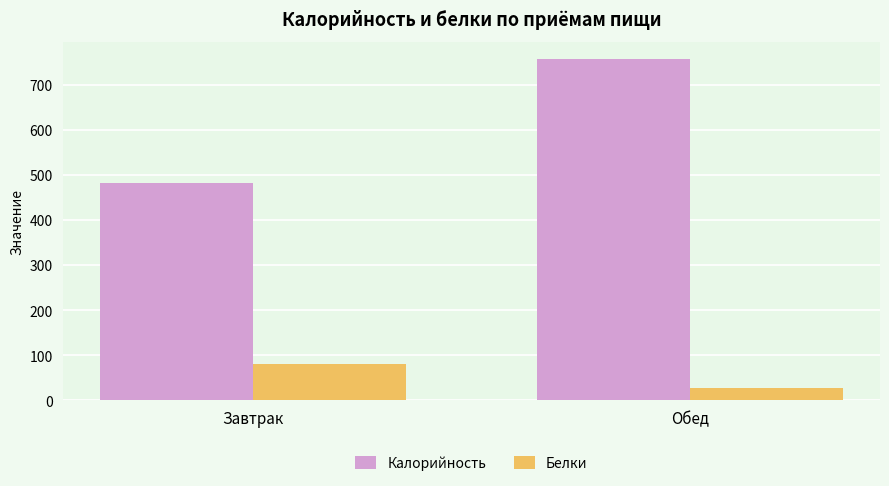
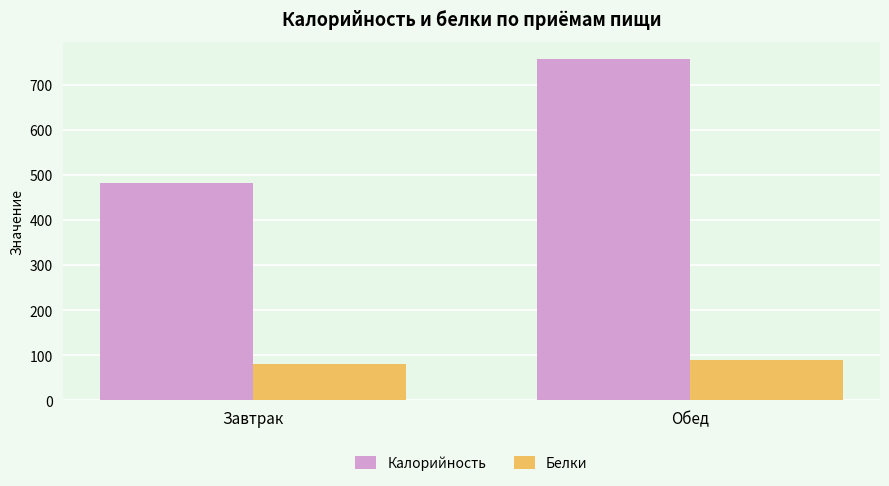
Белки, Обед: 30 -> 90
